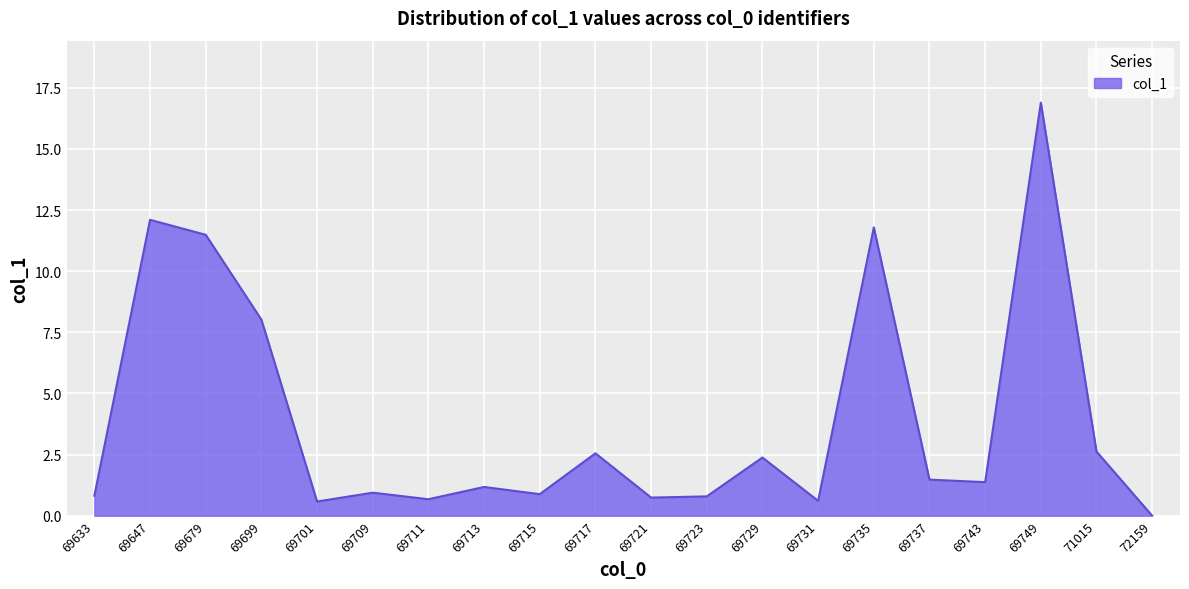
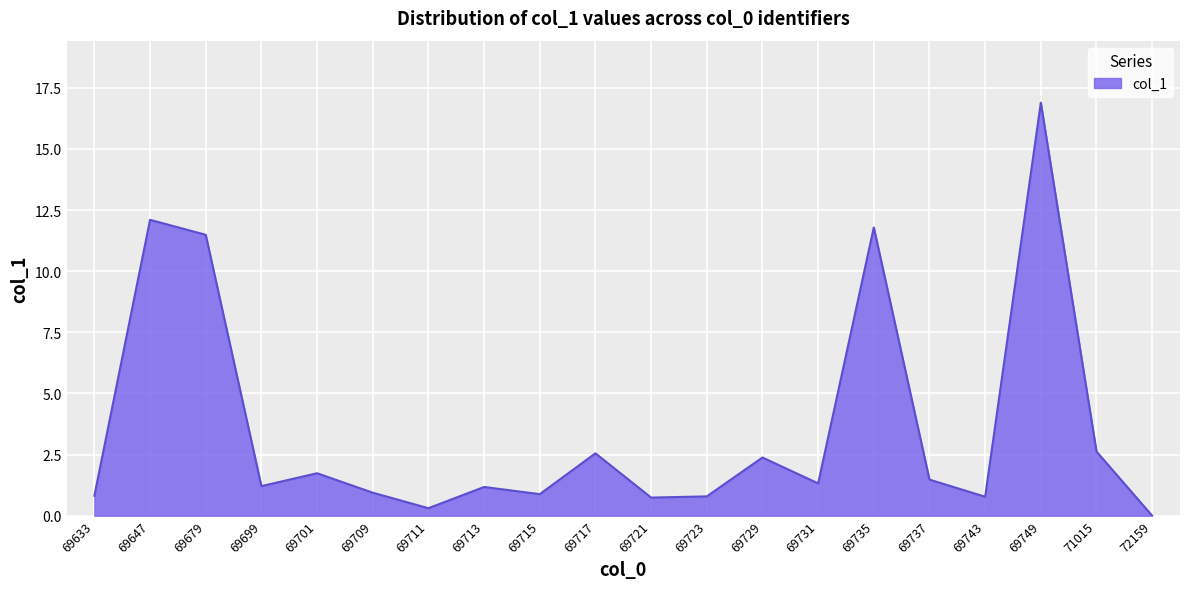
69699: 8.0 -> 1.2
69701: 0.6 -> 1.7
69711: 0.7 -> 0.3
69731: 0.6 -> 1.3
69743: 1.4 -> 0.8
